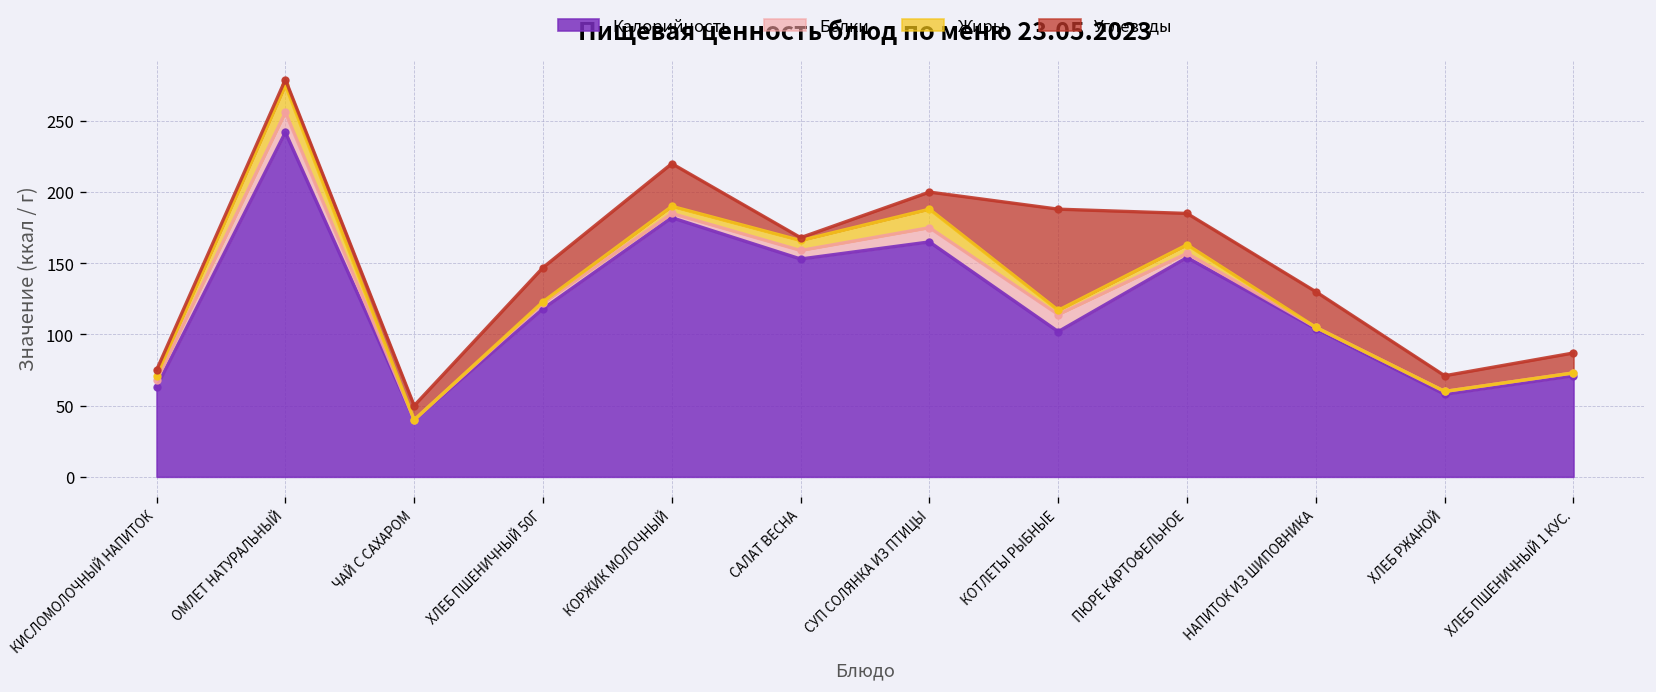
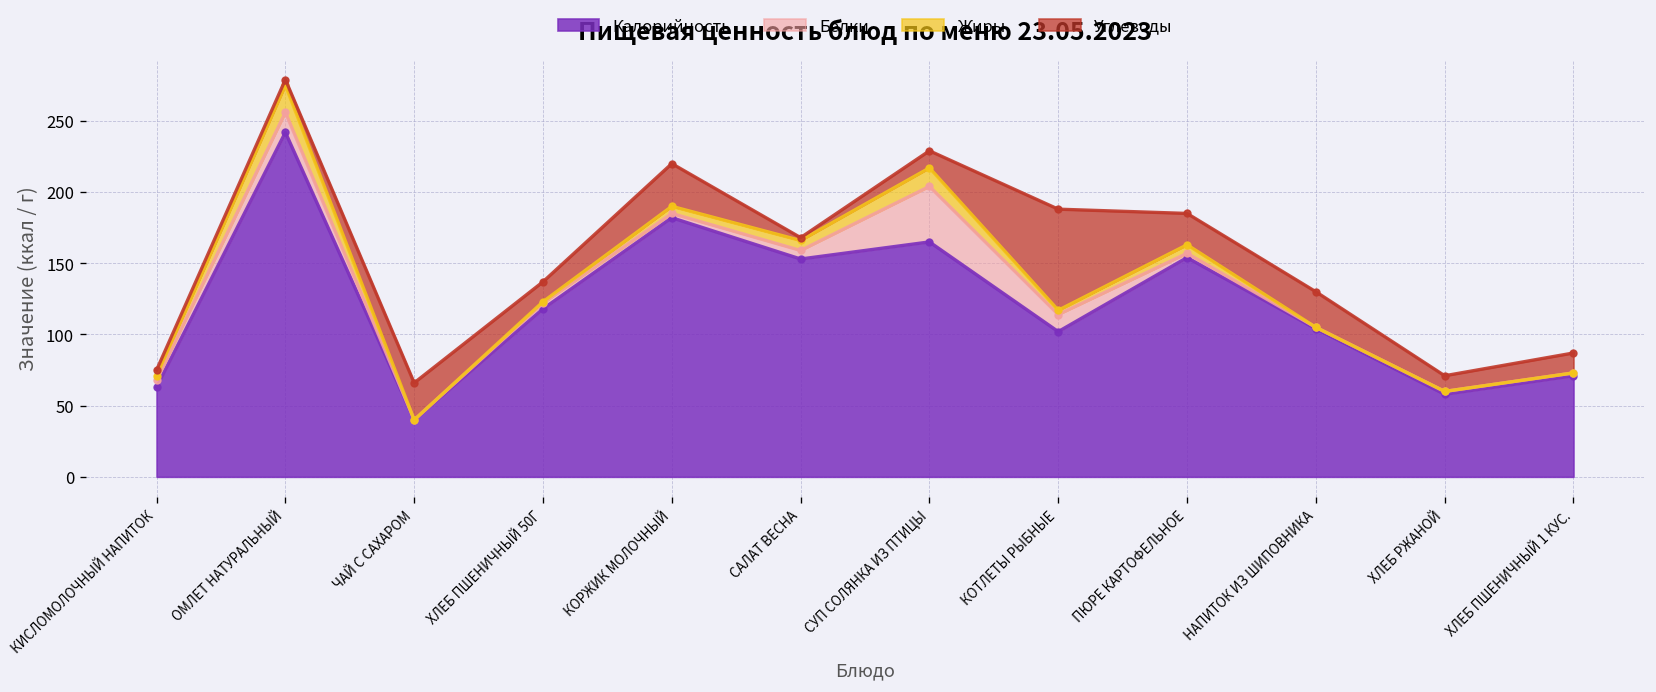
Углеводы, ЧАЙ С САХАРОМ: 10 -> 26
Углеводы, ХЛЕБ ПШЕНИЧНЫЙ 50Г: 24 -> 14
Белки, СУП СОЛЯНКА ИЗ ПТИЦЫ: 10 -> 39
